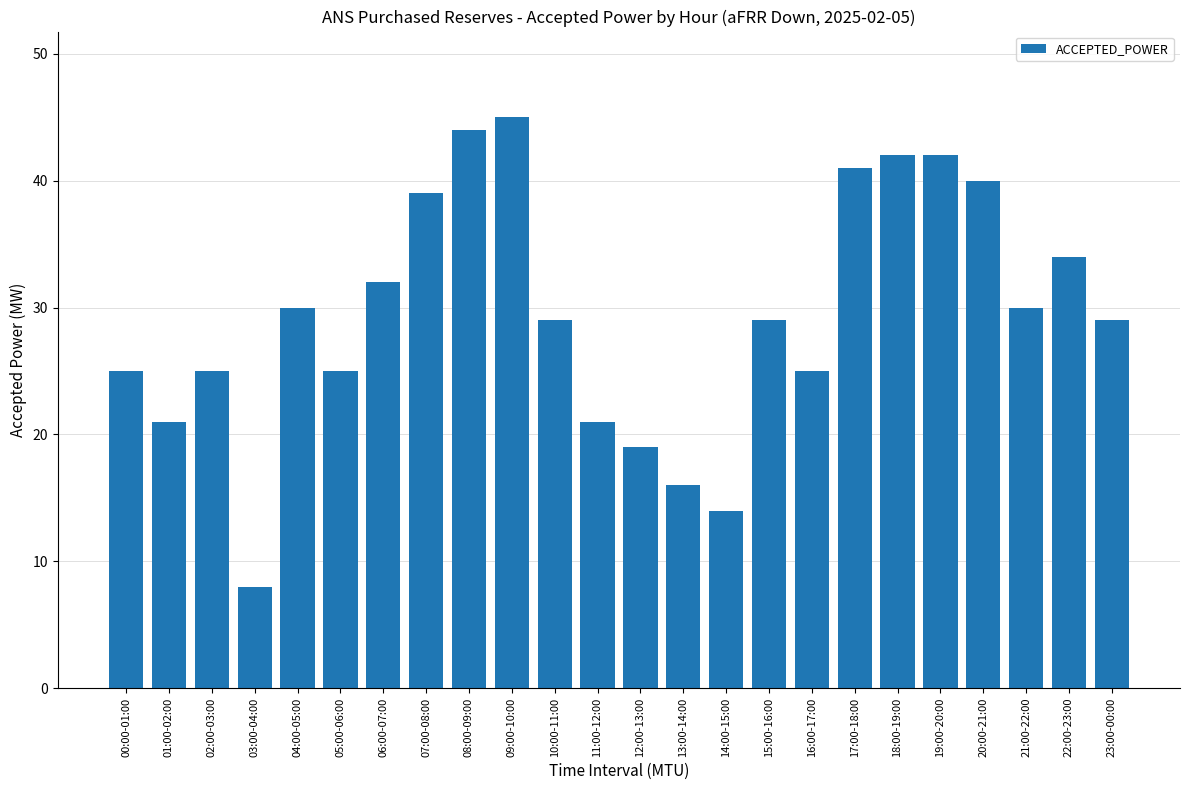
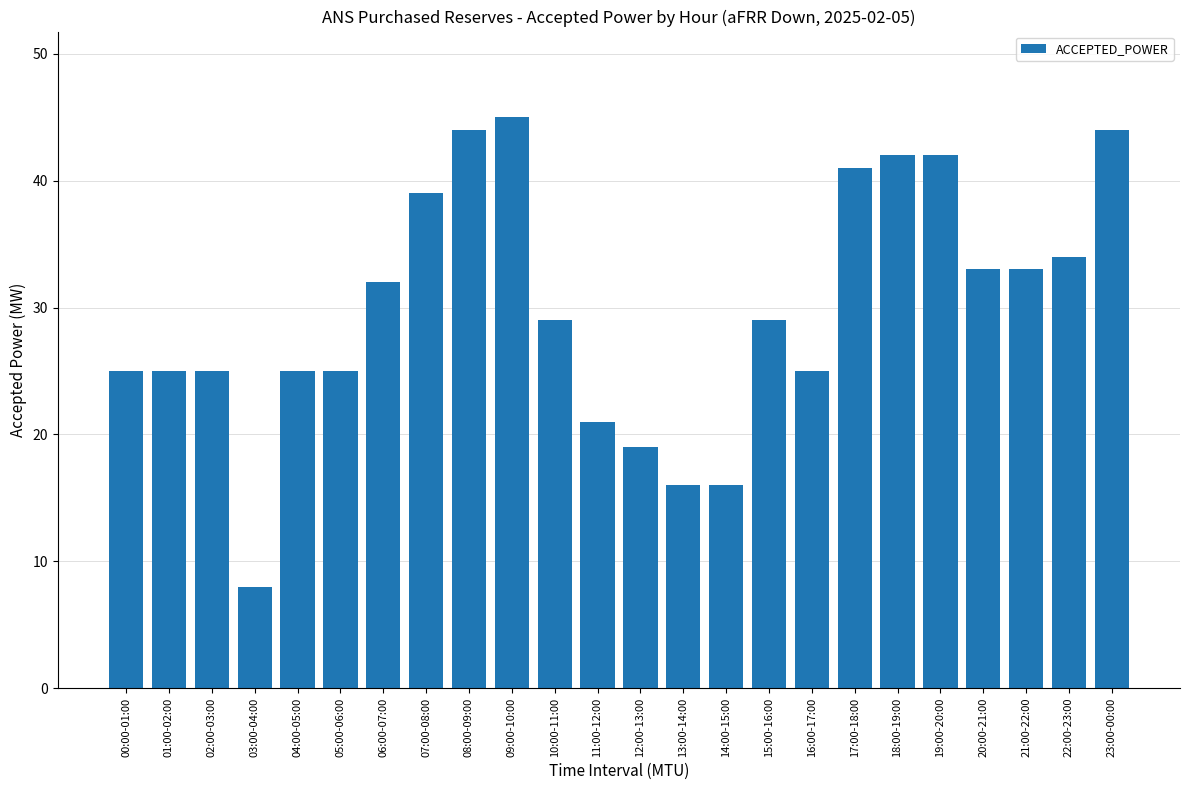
01:00-02:00: 21 -> 25
04:00-05:00: 30 -> 25
14:00-15:00: 14 -> 16
20:00-21:00: 40 -> 33
21:00-22:00: 30 -> 33
23:00-00:00: 29 -> 44
